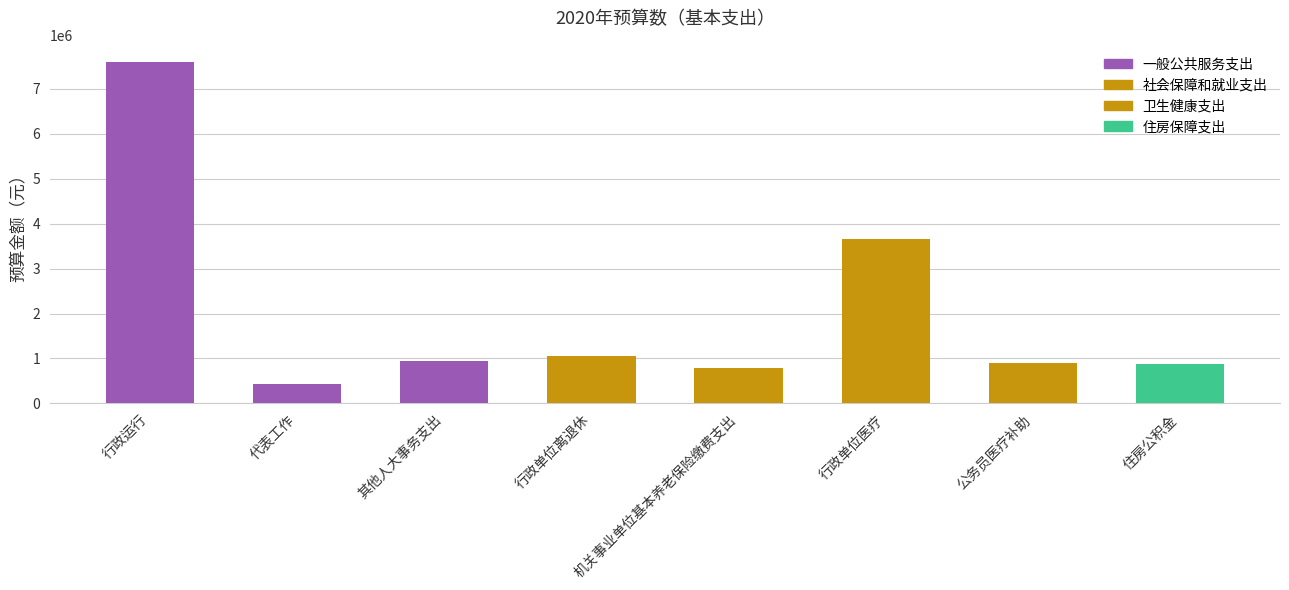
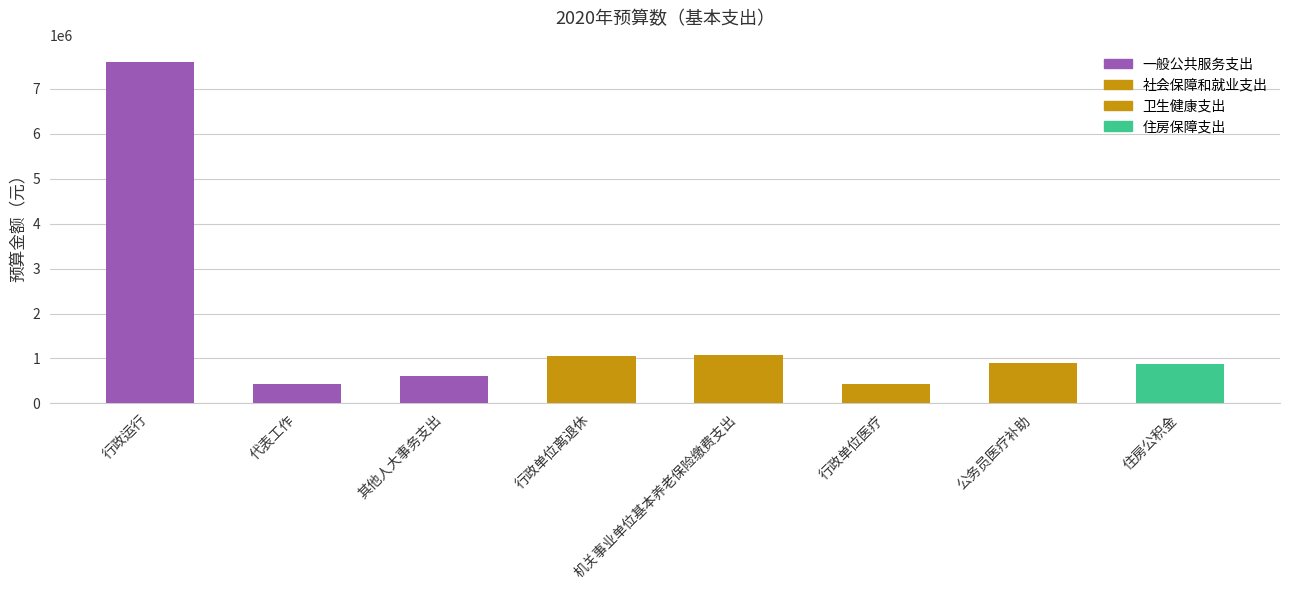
其他人大事务支出: 900000 -> 600000
机关事业单位基本养老保险缴费支出: 800000 -> 1100000
行政单位医疗: 3700000 -> 400000
